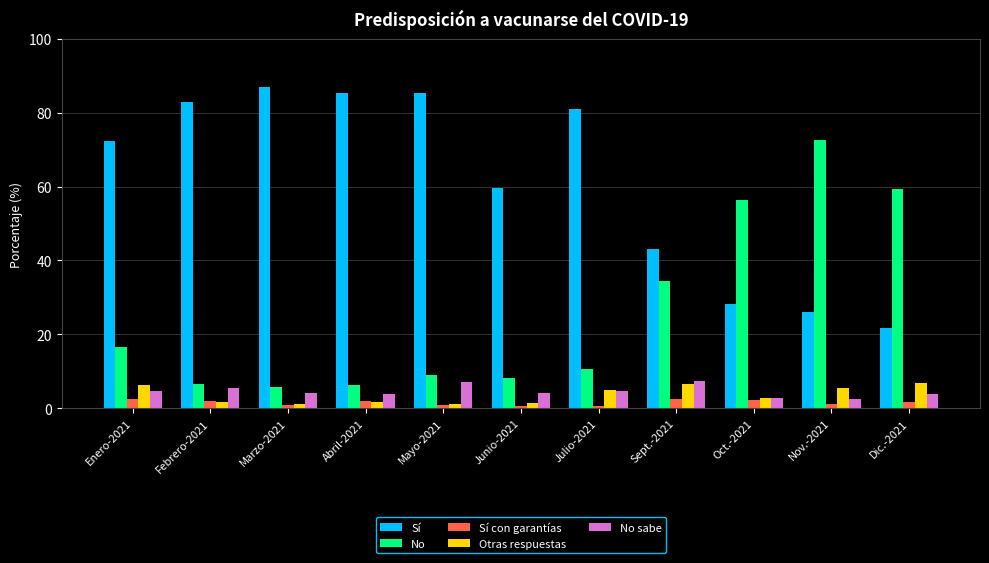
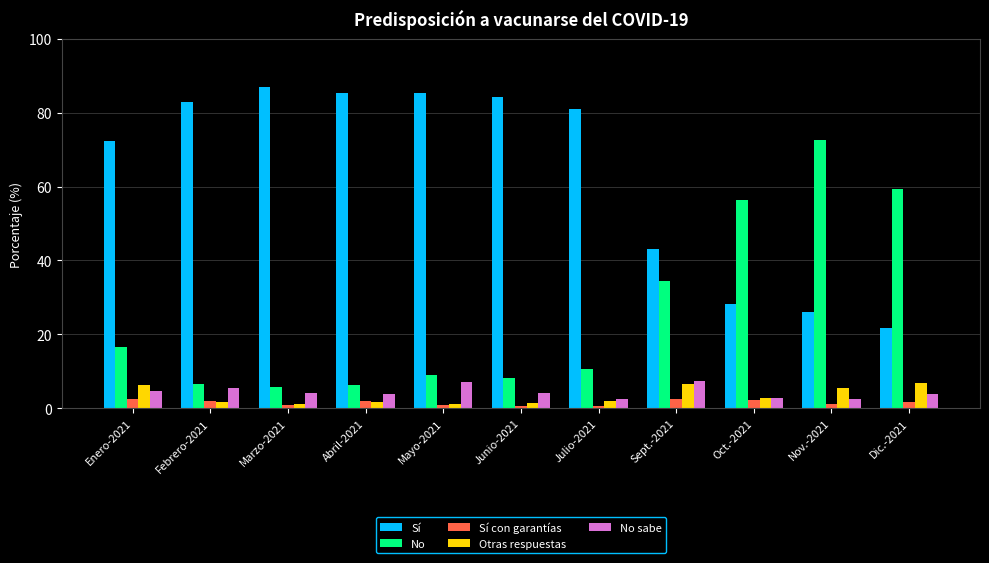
Sí, Junio-2021: 60 -> 84
Otras respuestas, Julio-2021: 5 -> 2
No sabe, Julio-2021: 5 -> 2
